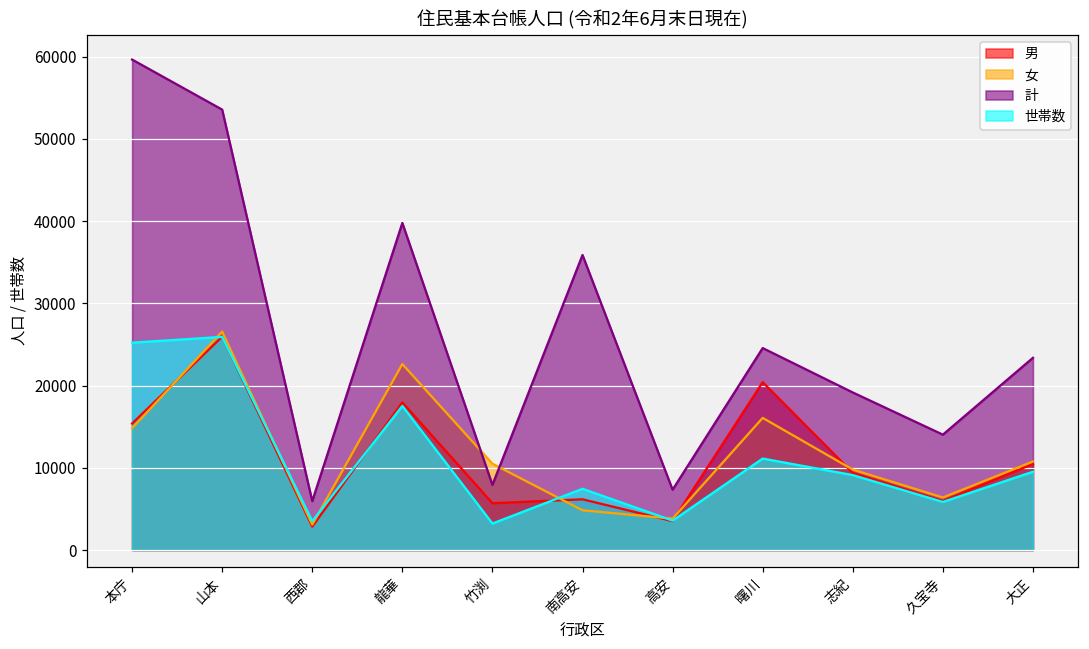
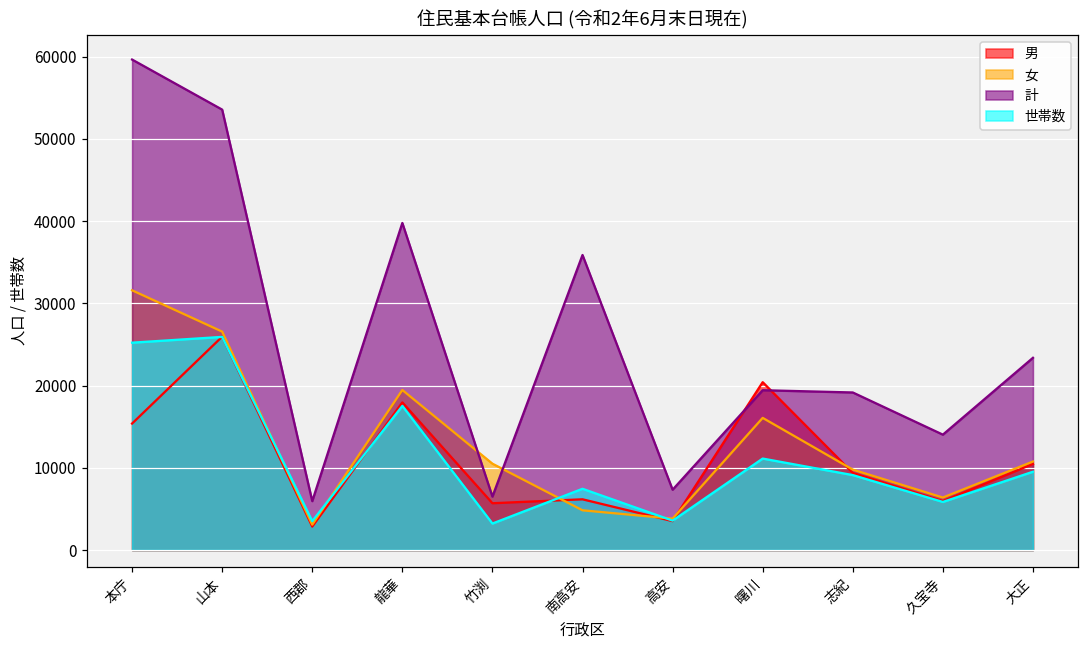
女, 本庁: 15000 -> 32000
女, 龍華: 23000 -> 19000
計, 竹渕: 8000 -> 7000
計, 曙川: 25000 -> 19000
